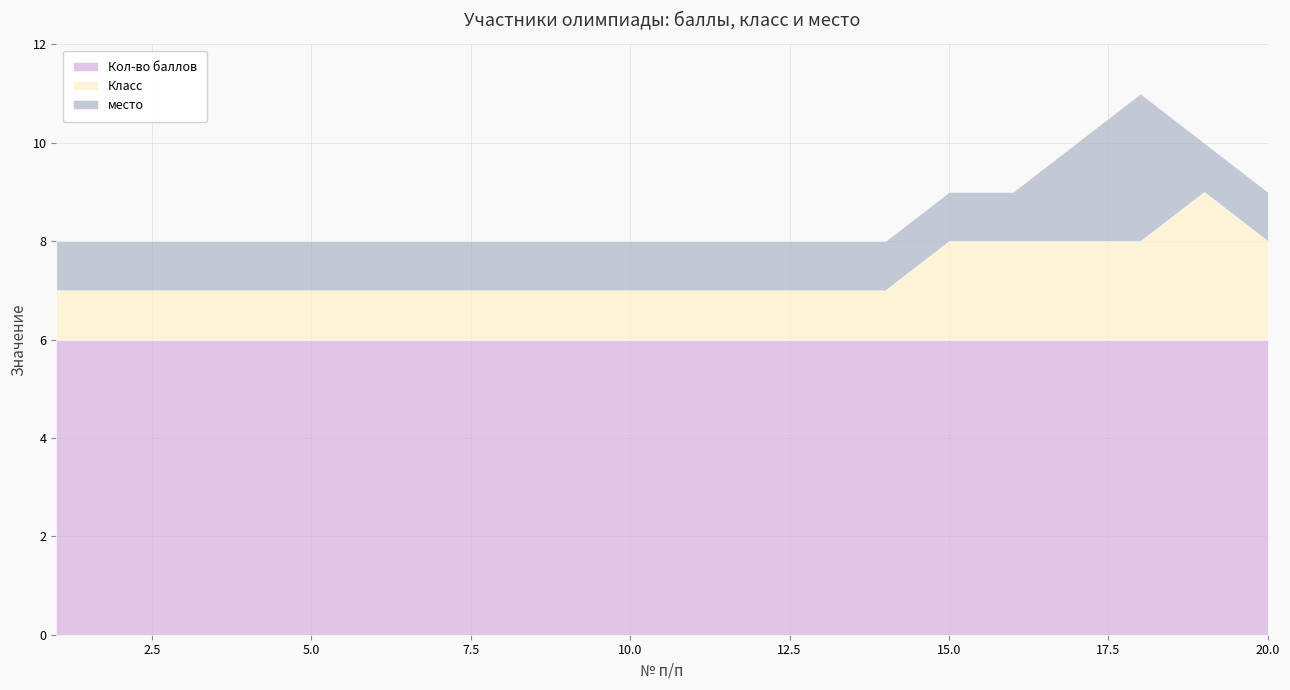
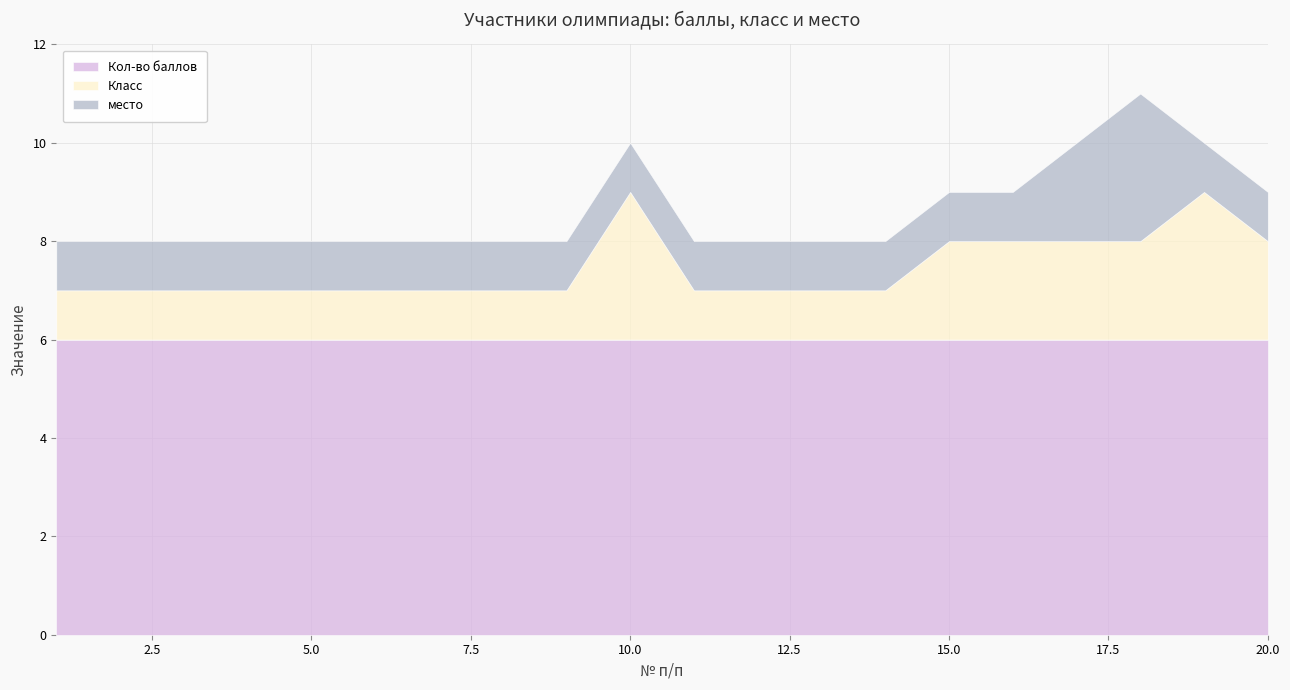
Класс, 10.0: 1 -> 3
